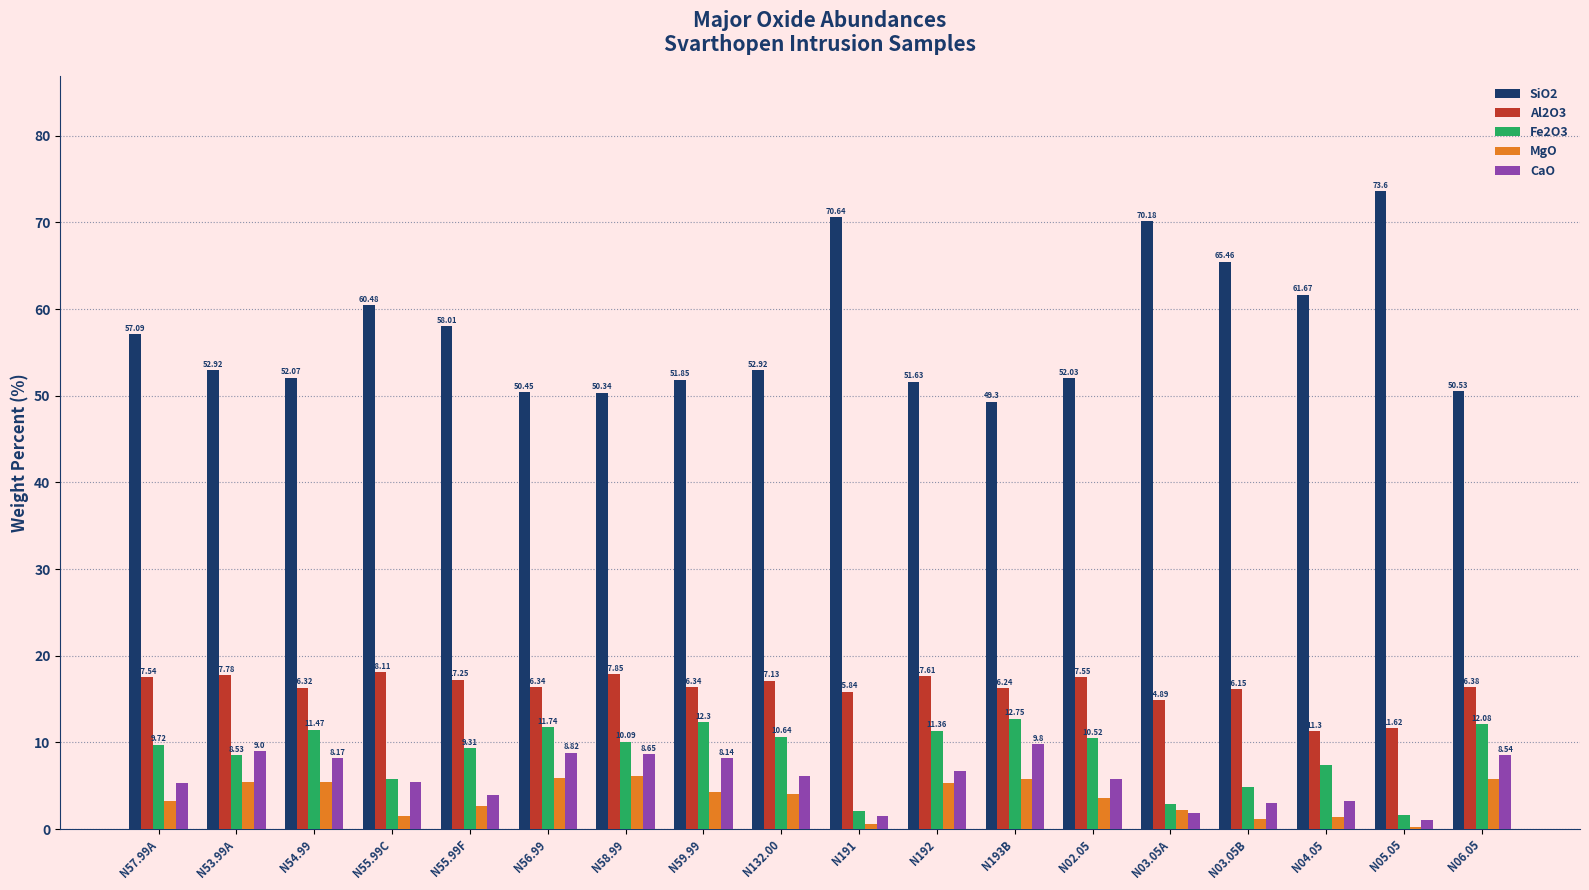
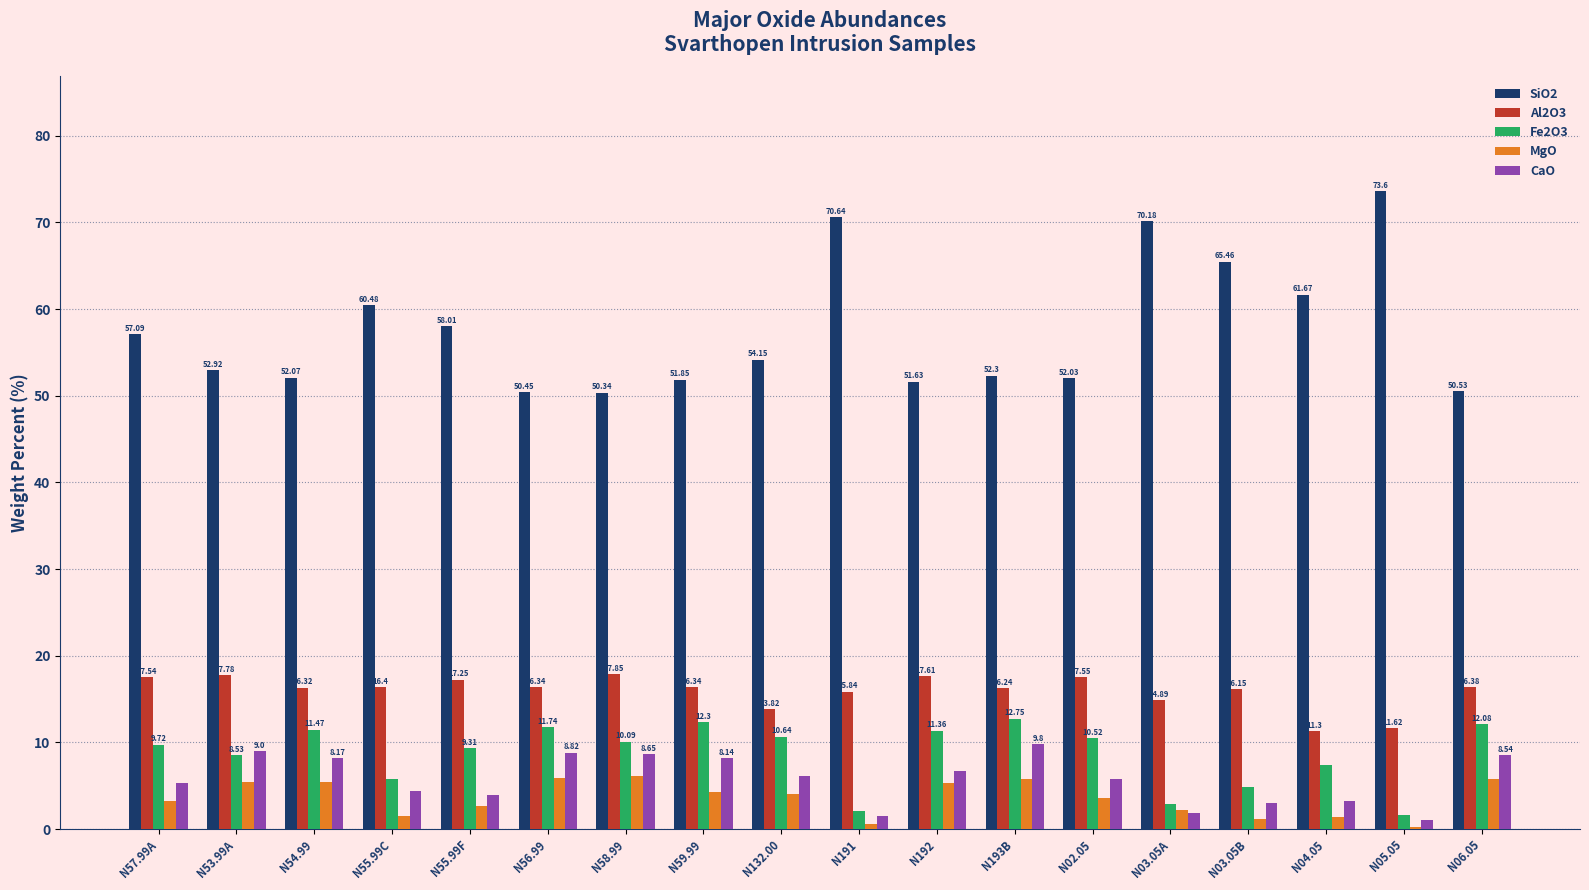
Al2O3, N55.99C: 18.11 -> 16.4
CaO, N55.99C: 5 -> 4
SiO2, N132.00: 52.92 -> 54.15
Al2O3, N132.00: 17.13 -> 13.82
SiO2, N193B: 49.3 -> 52.3
